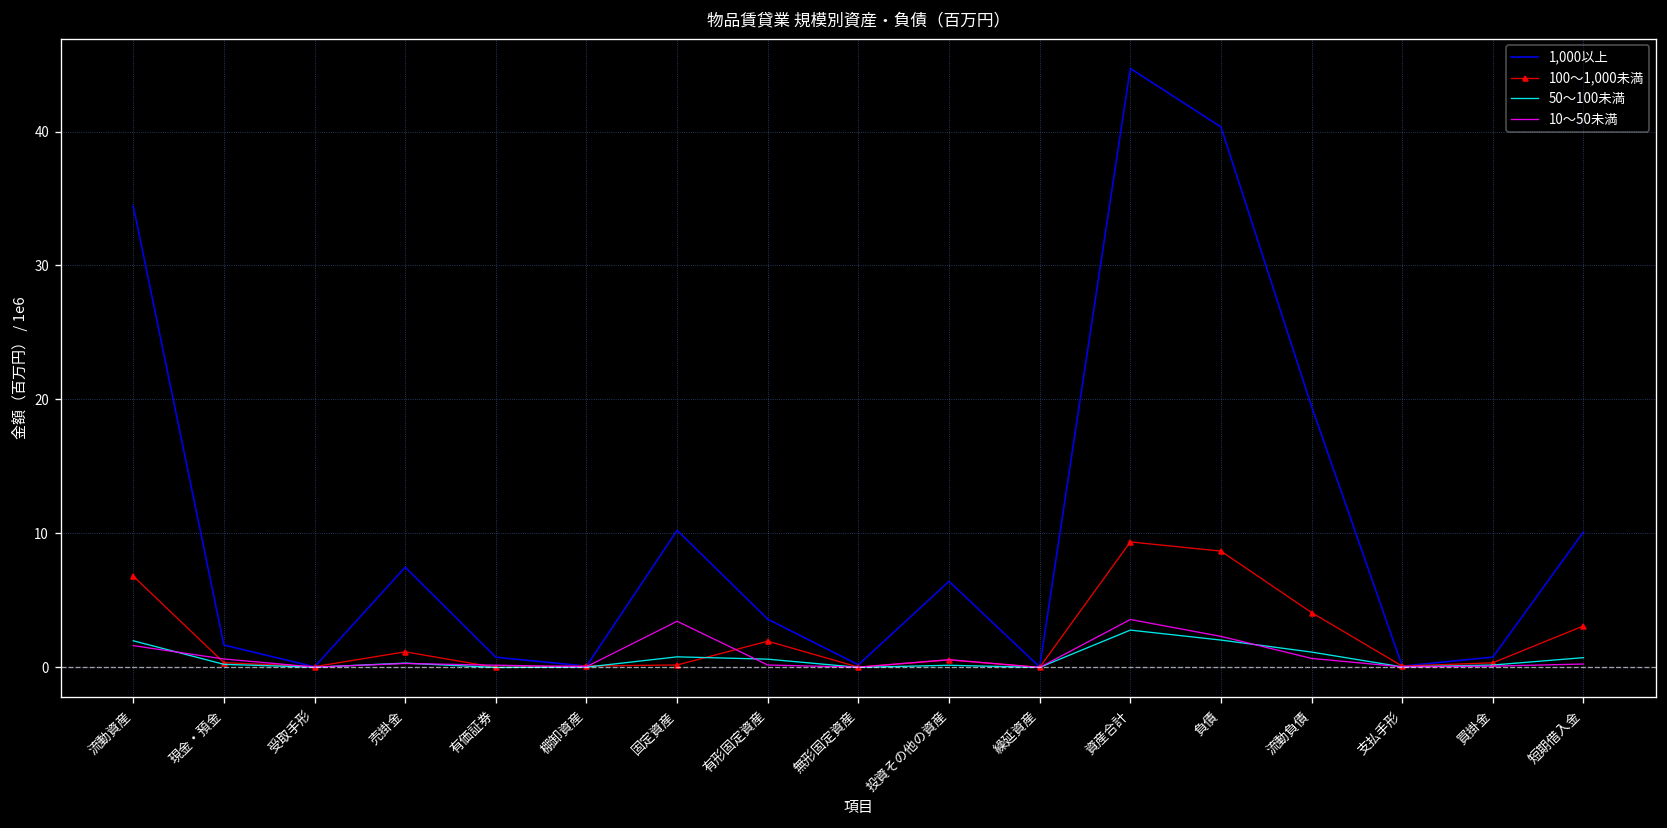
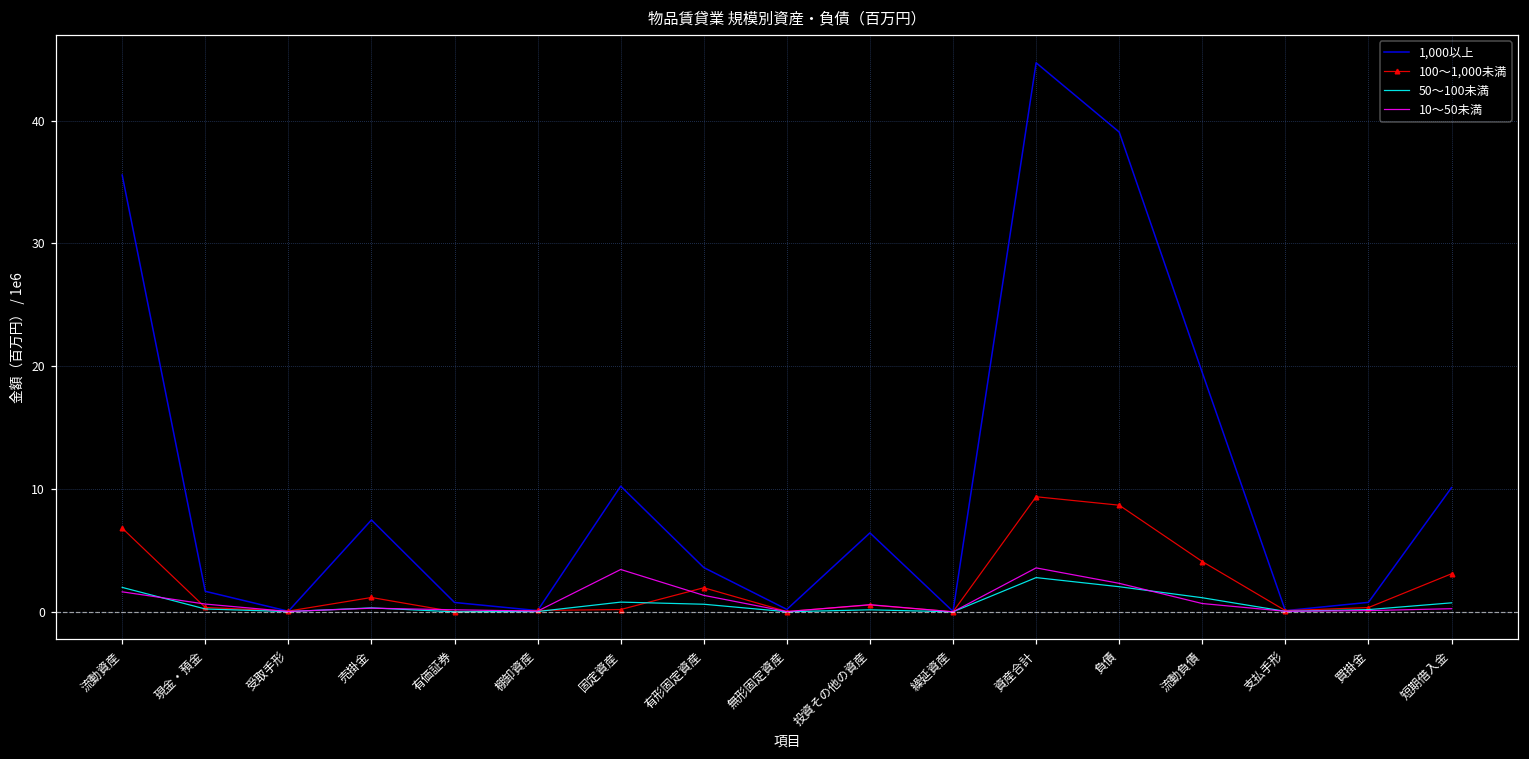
1,000以上, 流動資産: 34.4 -> 35.6
10～50未満, 有形固定資産: 0.2 -> 1.3
1,000以上, 負債: 40.3 -> 39.1
